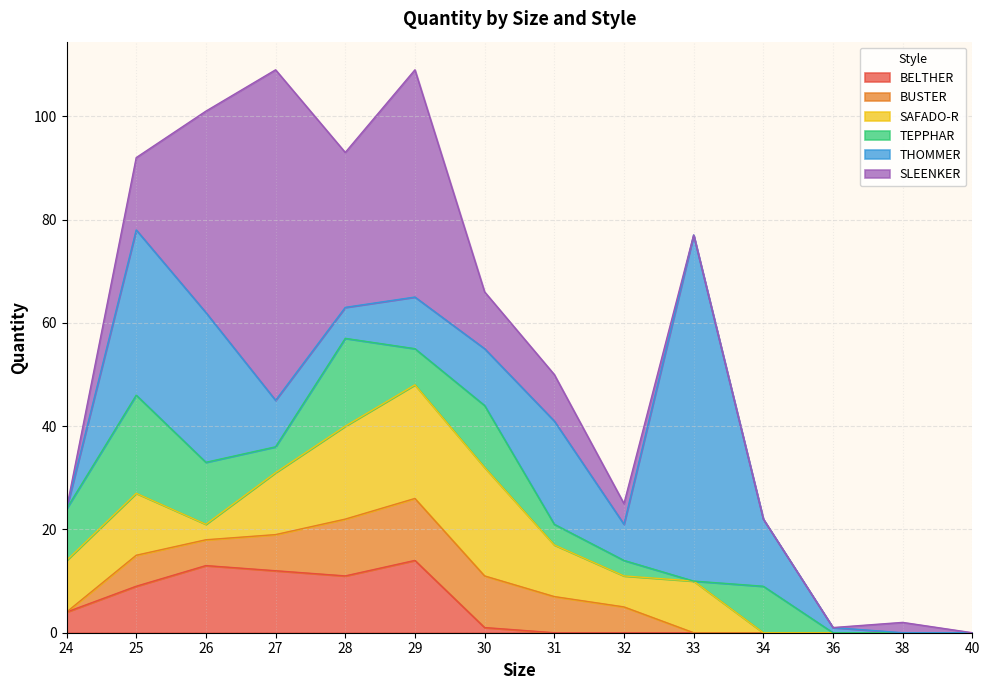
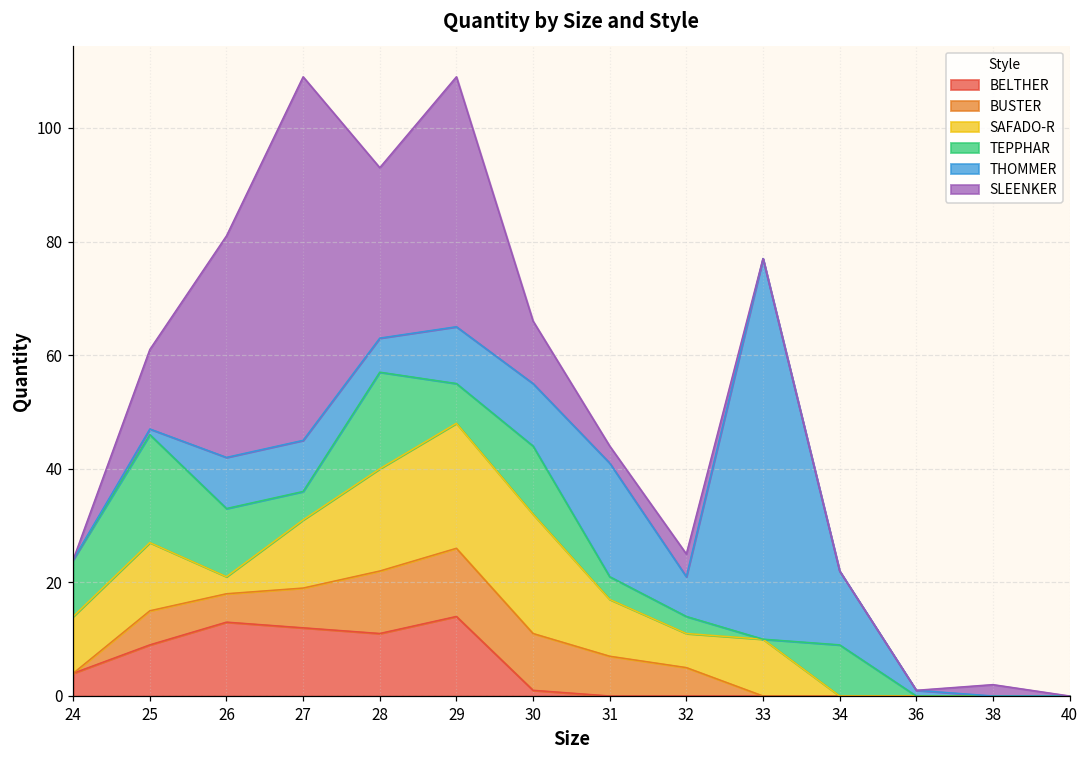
THOMMER, 25: 32 -> 1
THOMMER, 26: 29 -> 9
SLEENKER, 31: 9 -> 3
